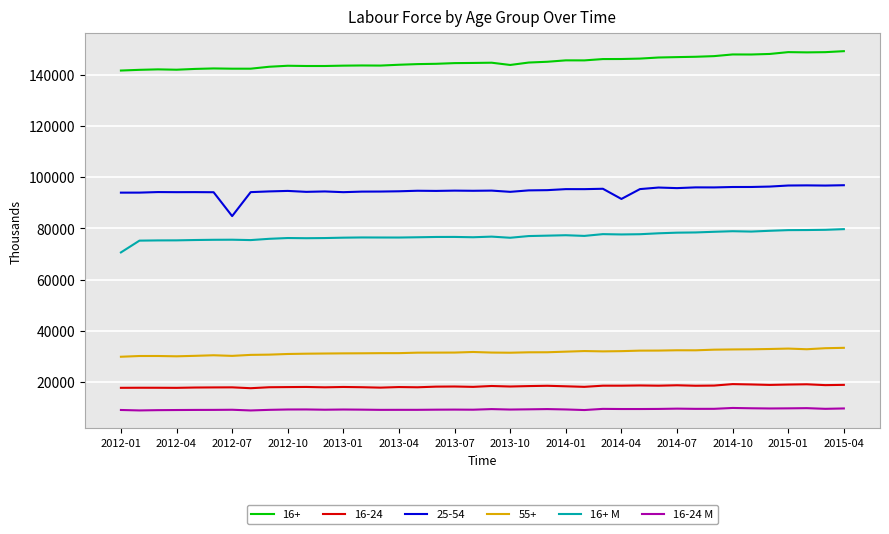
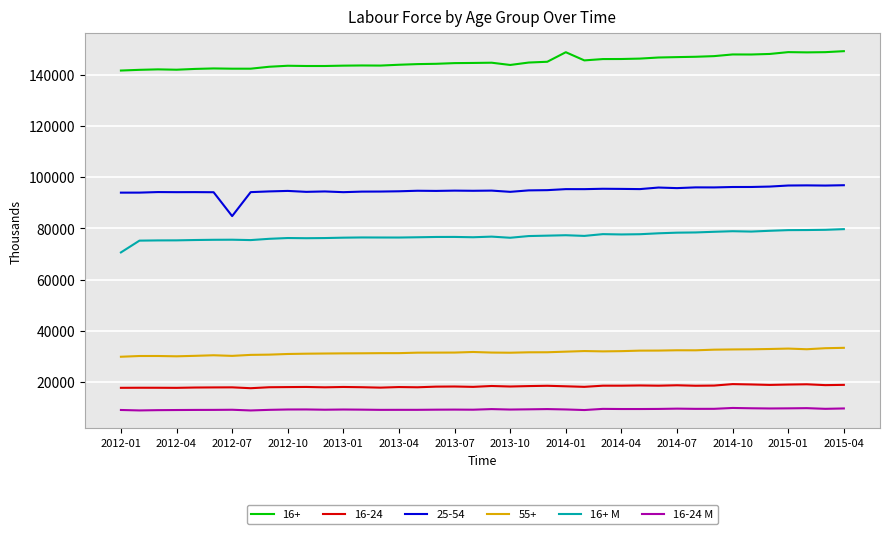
16+, 2014-01: 146000 -> 149000
25-54, 2014-04: 91000 -> 95000
